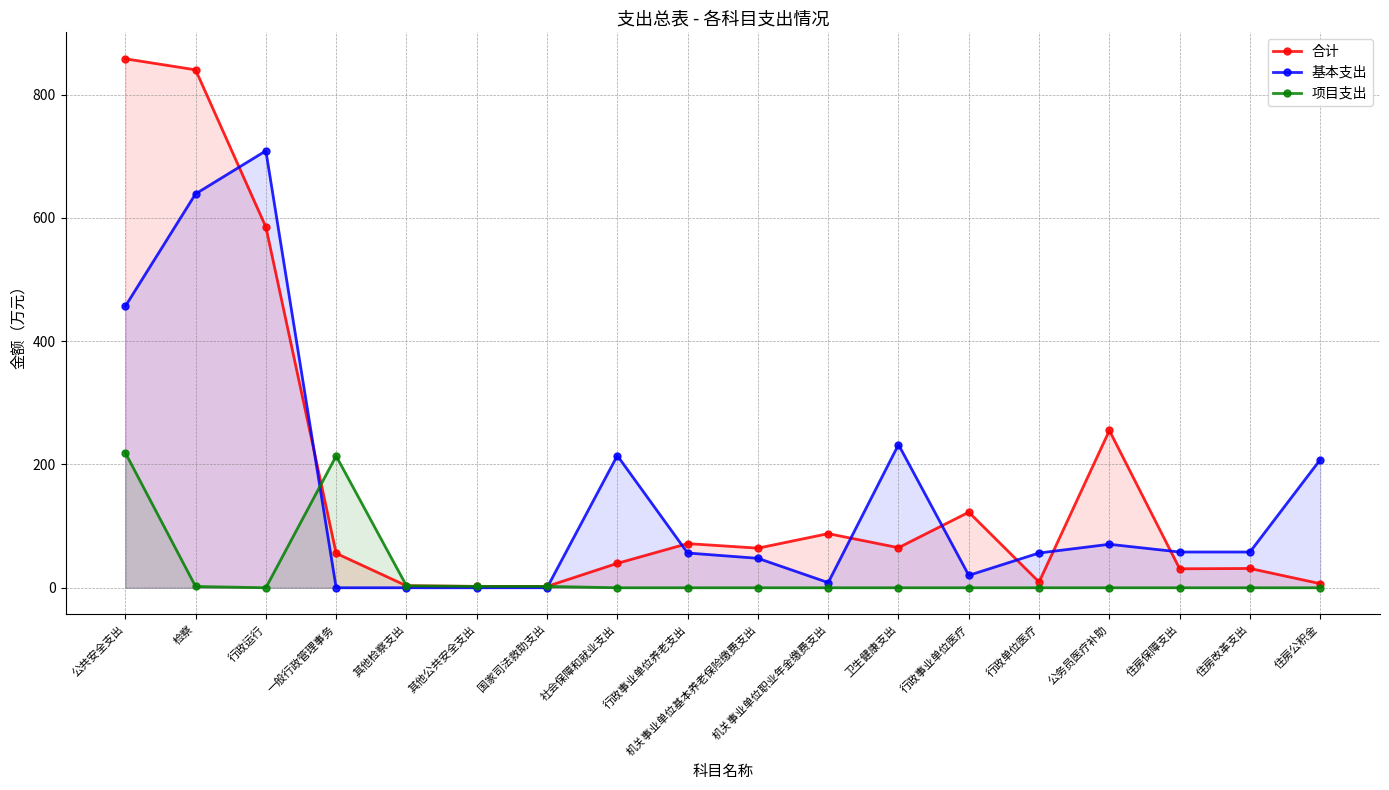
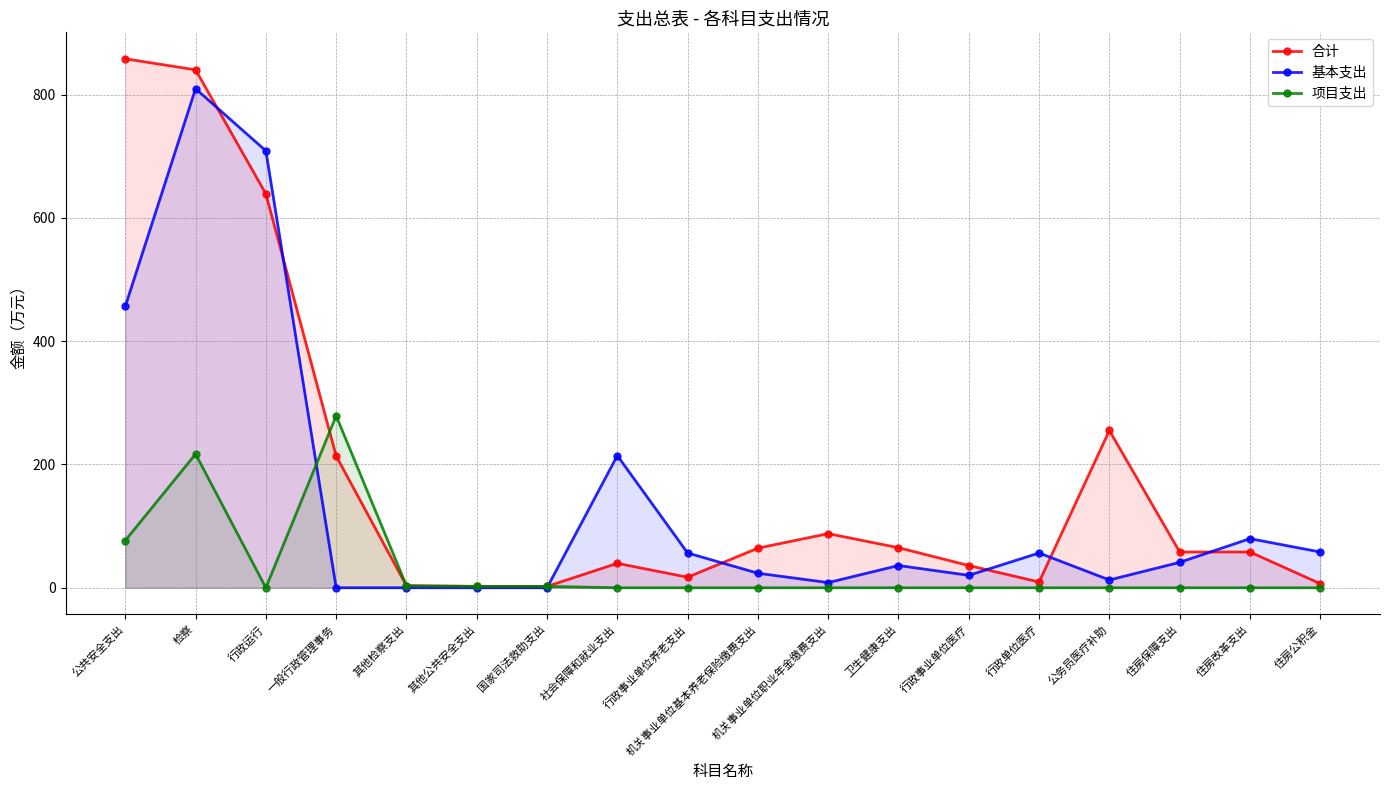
项目支出, 公共安全支出: 220 -> 80
基本支出, 检察: 640 -> 810
项目支出, 检察: 0 -> 220
合计, 行政运行: 590 -> 640
合计, 一般行政管理事务: 60 -> 210
项目支出, 一般行政管理事务: 210 -> 280
合计, 行政事业单位养老支出: 70 -> 20
基本支出, 机关事业单位基本养老保险缴费支出: 50 -> 20
基本支出, 卫生健康支出: 230 -> 40
合计, 行政事业单位医疗: 120 -> 40
基本支出, 公务员医疗补助: 70 -> 10
合计, 住房保障支出: 30 -> 60
基本支出, 住房保障支出: 60 -> 40
合计, 住房改革支出: 30 -> 60
基本支出, 住房改革支出: 60 -> 80
基本支出, 住房公积金: 210 -> 60
